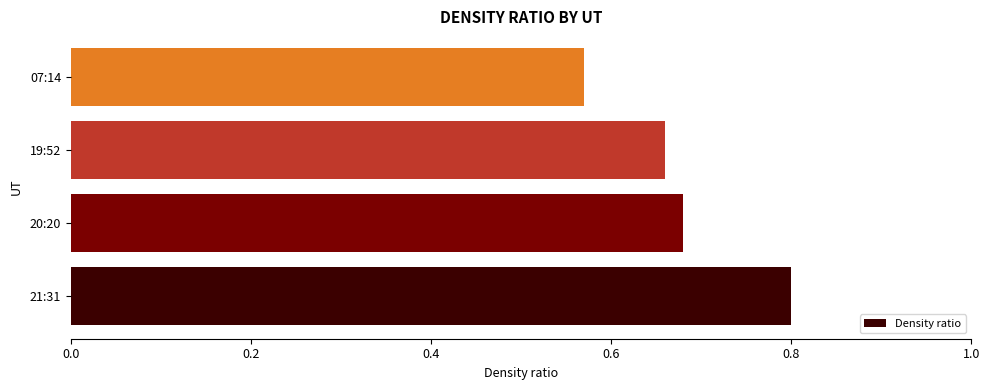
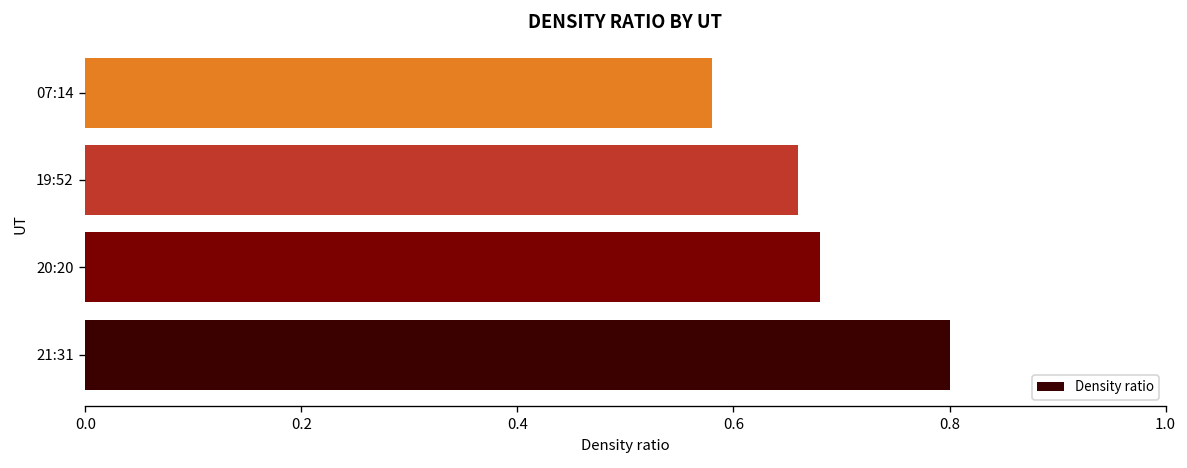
07:14: 0.57 -> 0.58
